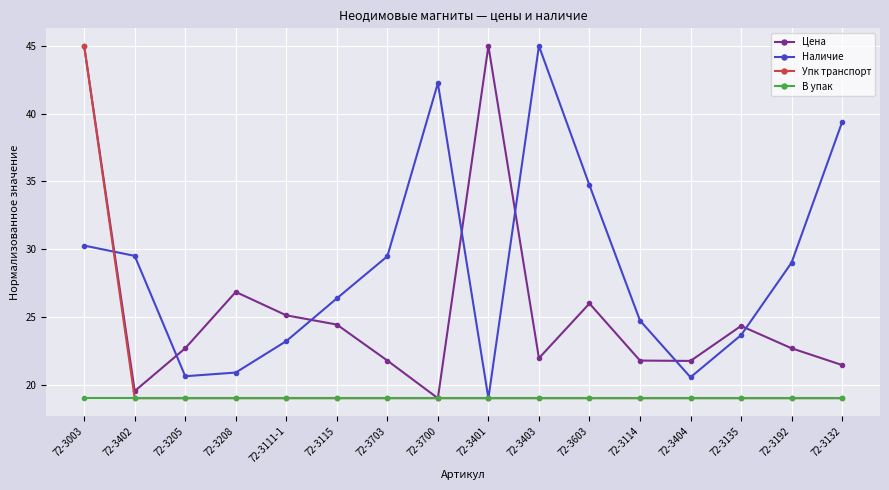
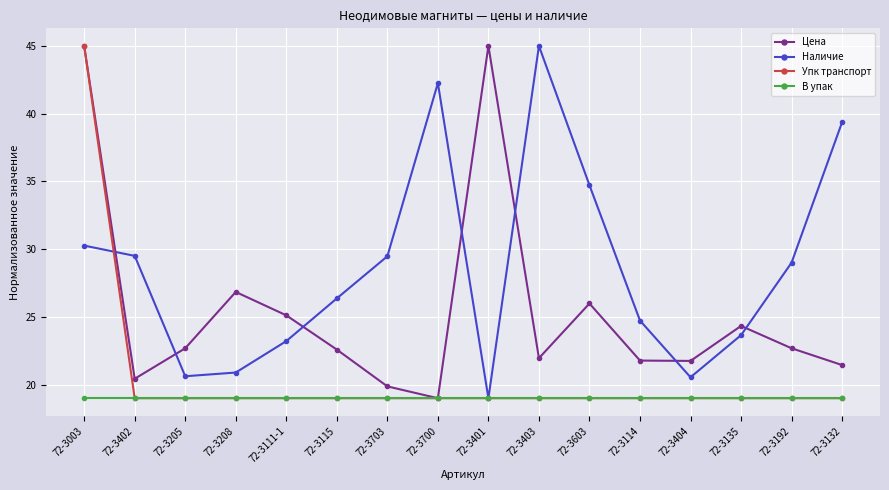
Цена, 72-3402: 19.5 -> 20.4
Цена, 72-3115: 24.4 -> 22.6
Цена, 72-3703: 21.8 -> 19.9
